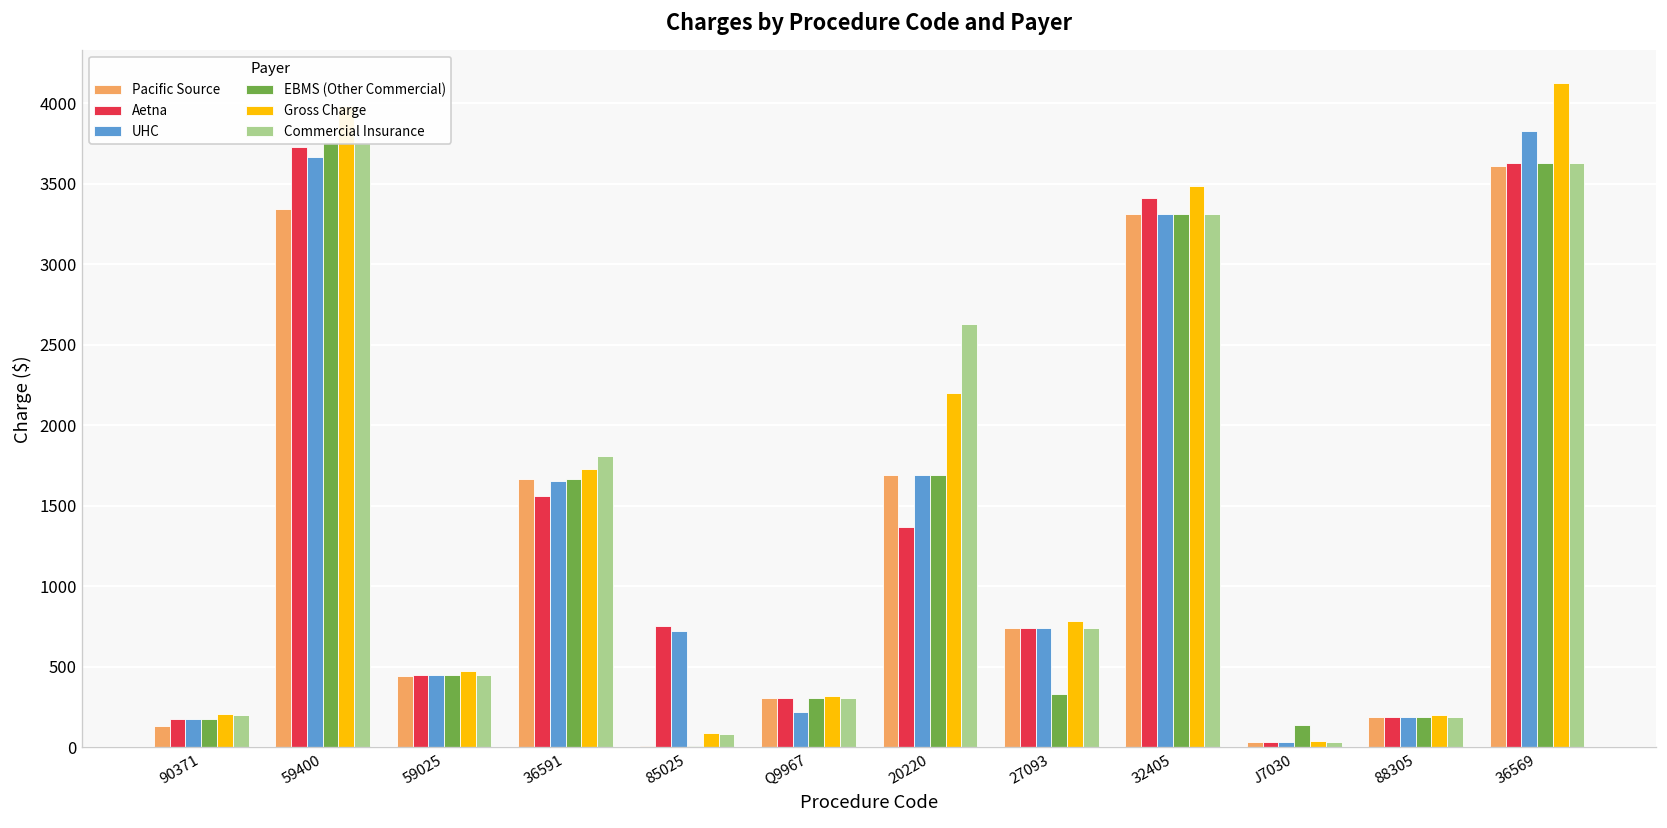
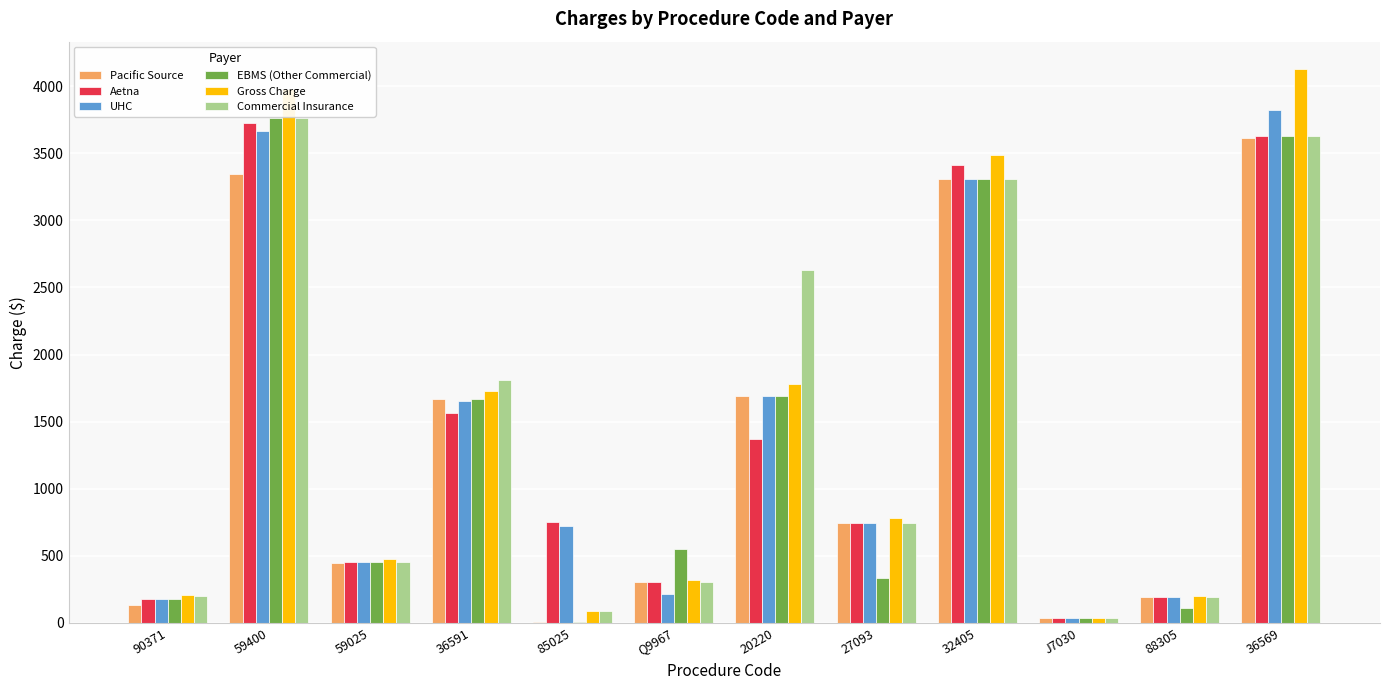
EBMS (Other Commercial), Q9967: 300 -> 550
Gross Charge, 20220: 2200 -> 1780
EBMS (Other Commercial), J7030: 140 -> 40
EBMS (Other Commercial), 88305: 190 -> 110
